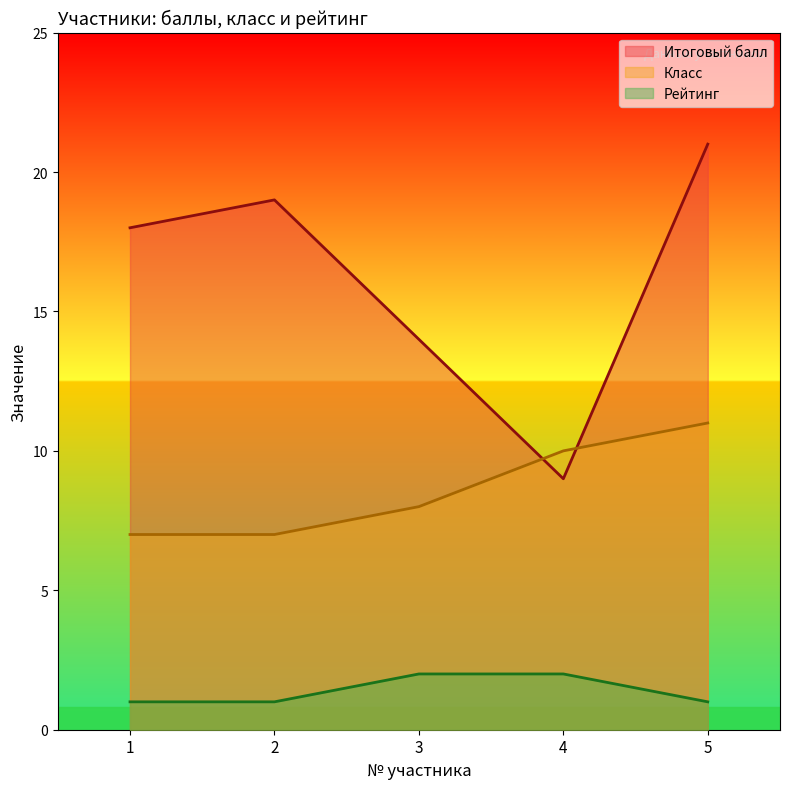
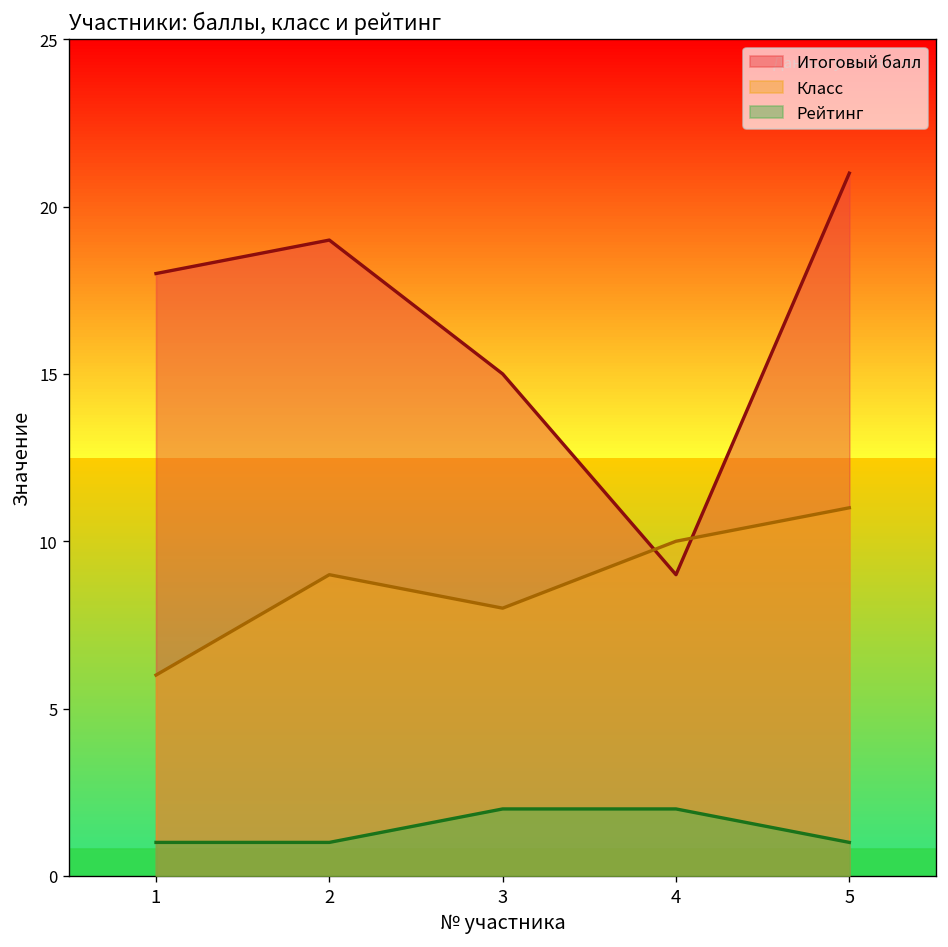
Класс, 1: 7 -> 6
Класс, 2: 7 -> 9
Итоговый балл, 3: 14 -> 15
